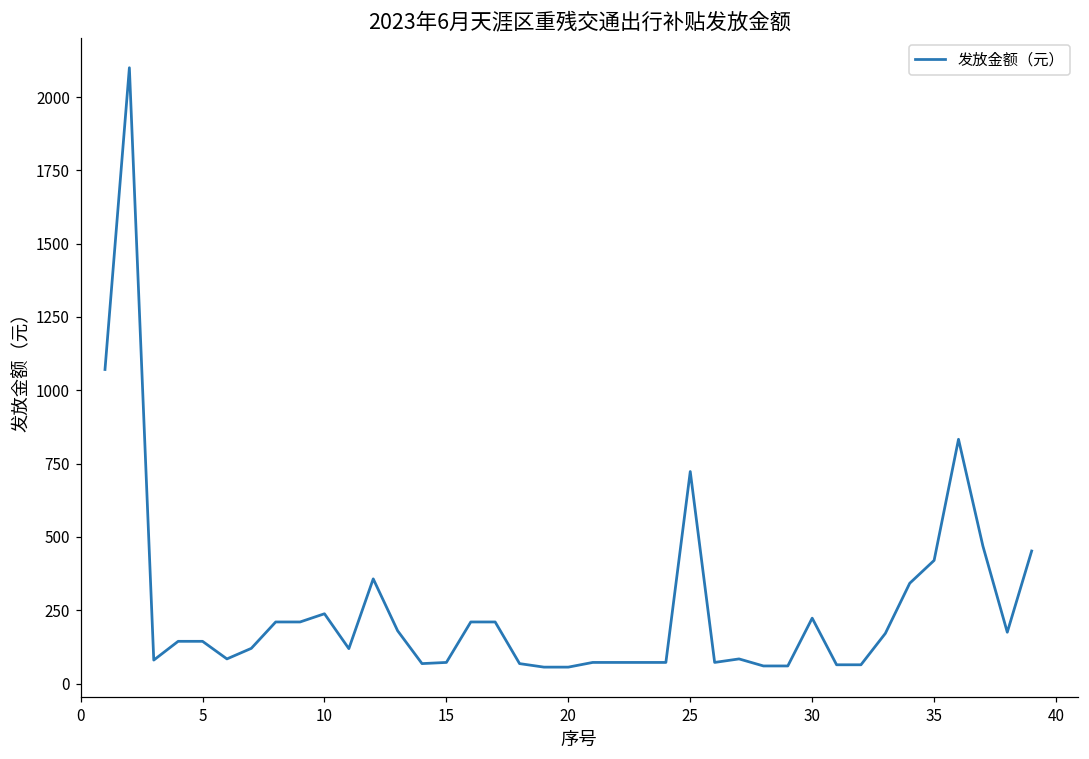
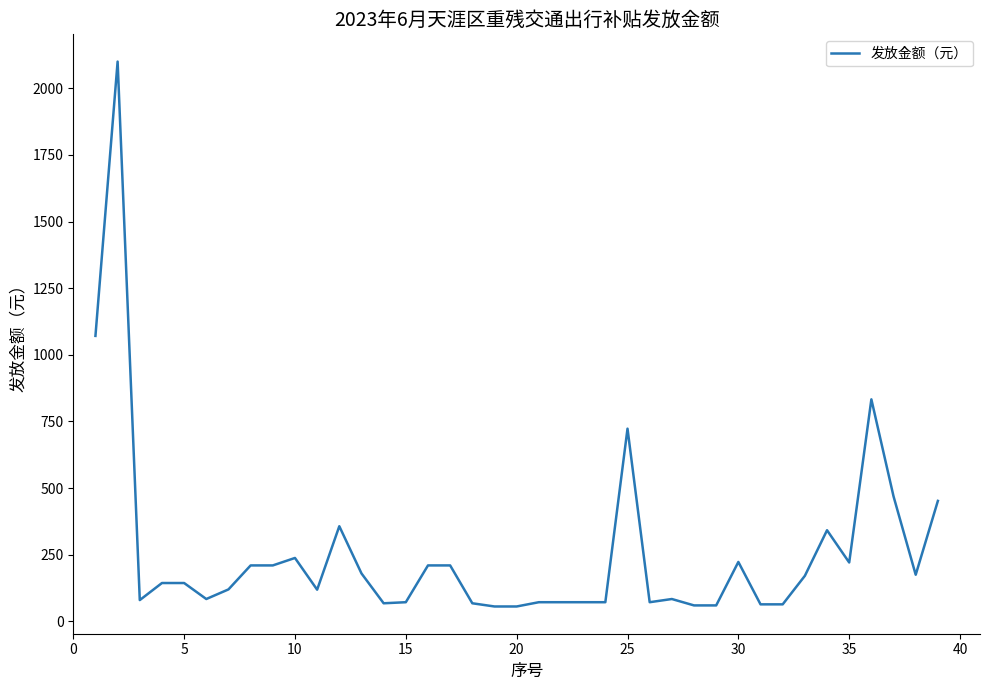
35: 420 -> 220
